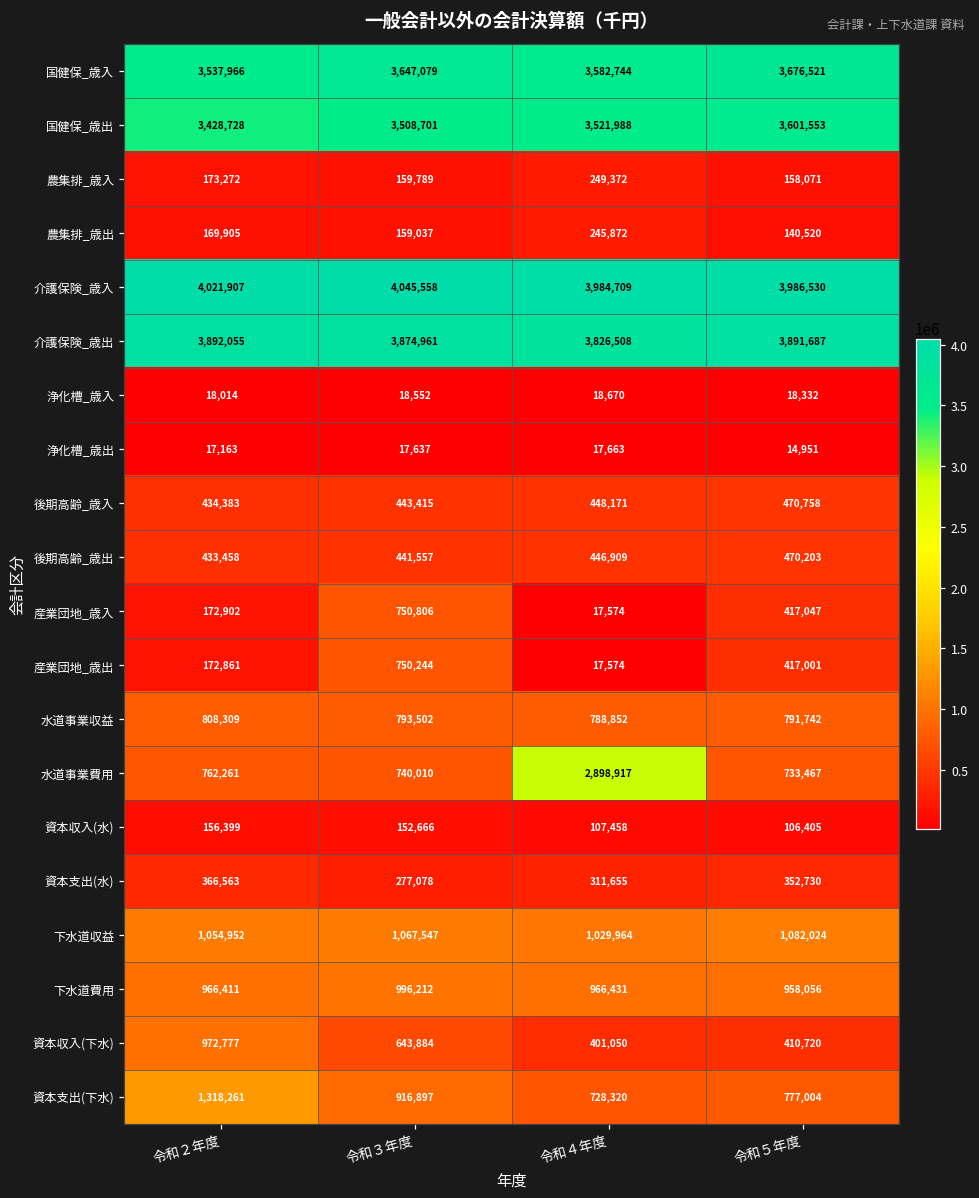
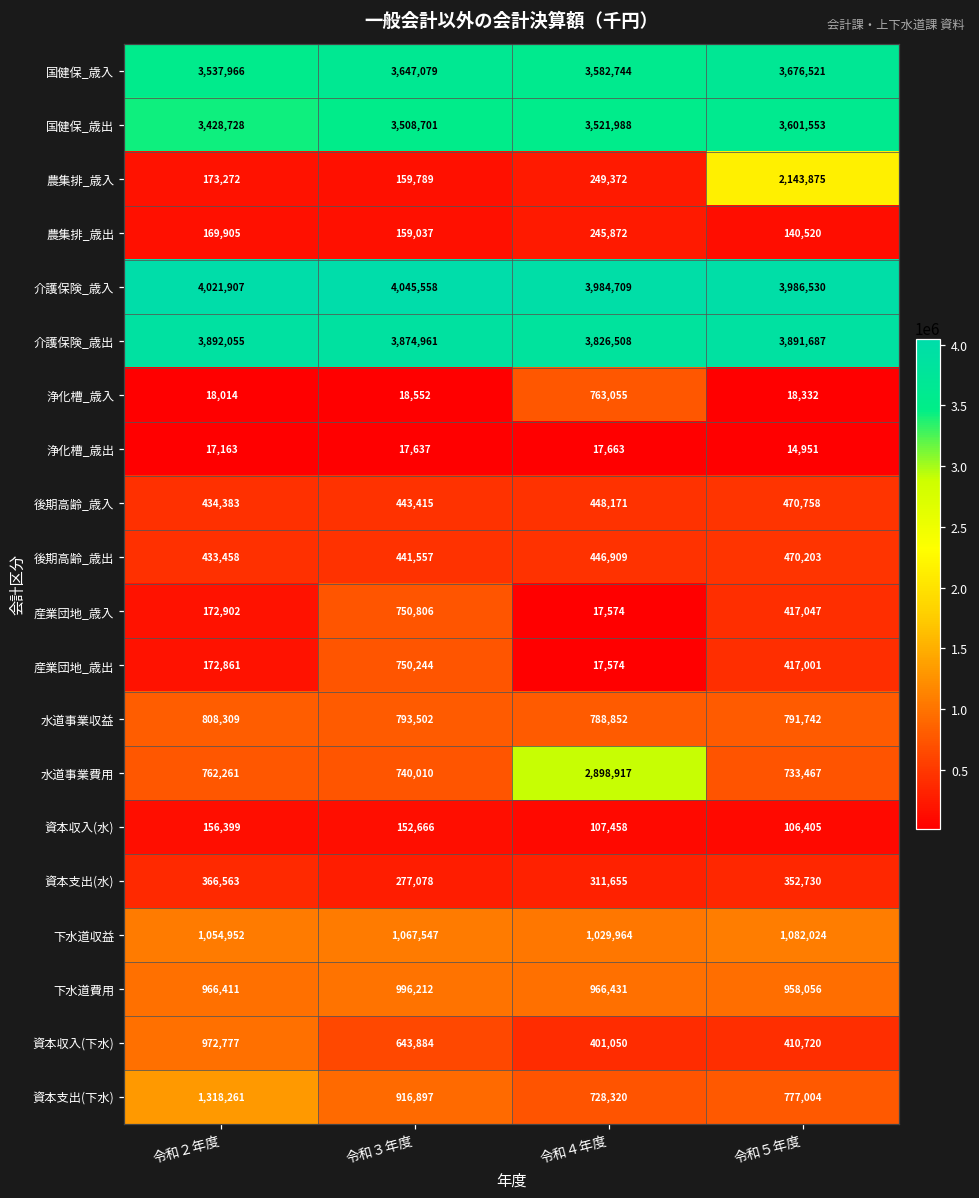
農集排_歳入, 令和５年度: 158,071 -> 2,143,875
浄化槽_歳入, 令和４年度: 18,670 -> 763,055
